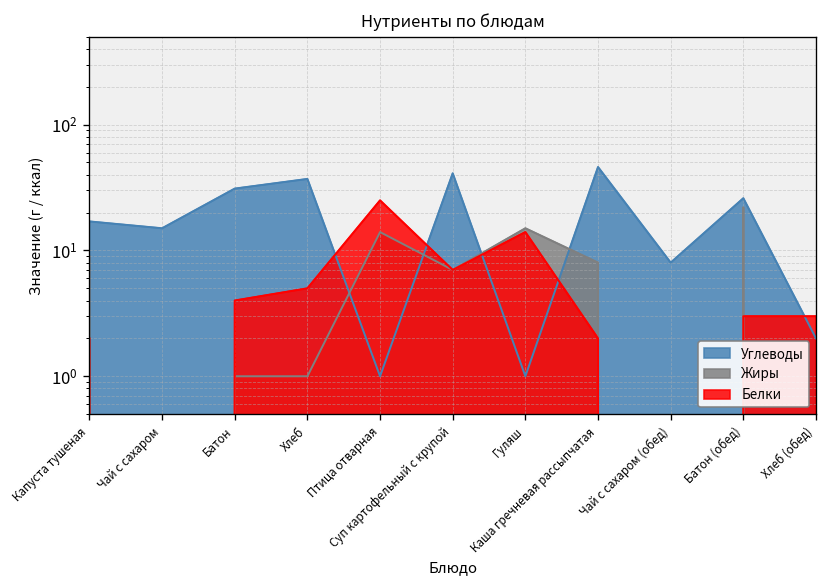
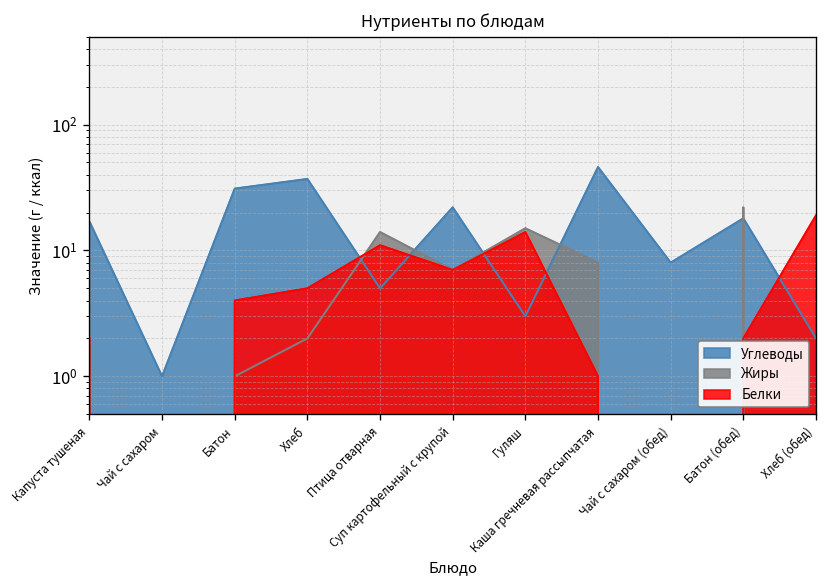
Углеводы, Чай с сахаром: 15 -> 1
Жиры, Хлеб: 1 -> 2
Углеводы, Птица отварная: 1 -> 5
Белки, Птица отварная: 25 -> 11
Углеводы, Суп картофельный с крупой: 41 -> 22
Углеводы, Гуляш: 1 -> 3
Белки, Каша гречневая рассыпчатая: 2 -> 1
Углеводы, Батон (обед): 26 -> 18
Белки, Батон (обед): 3 -> 2
Белки, Хлеб (обед): 3 -> 19
